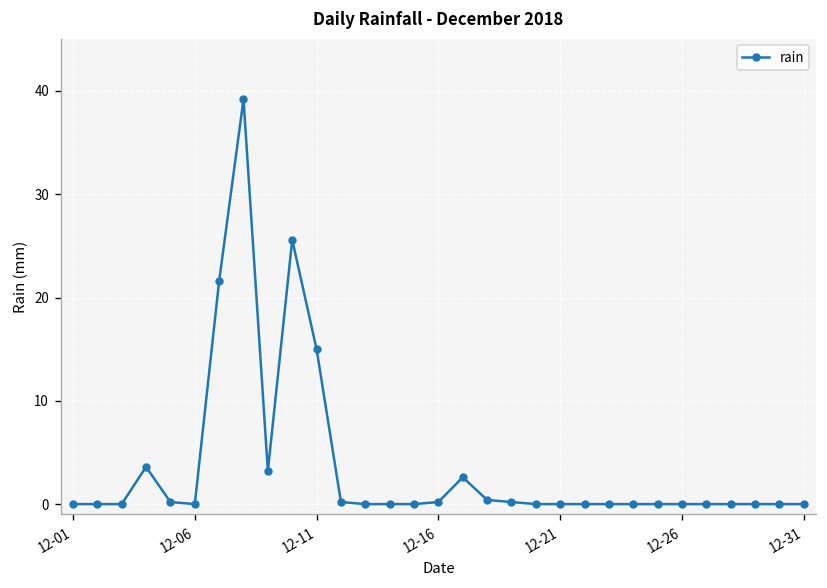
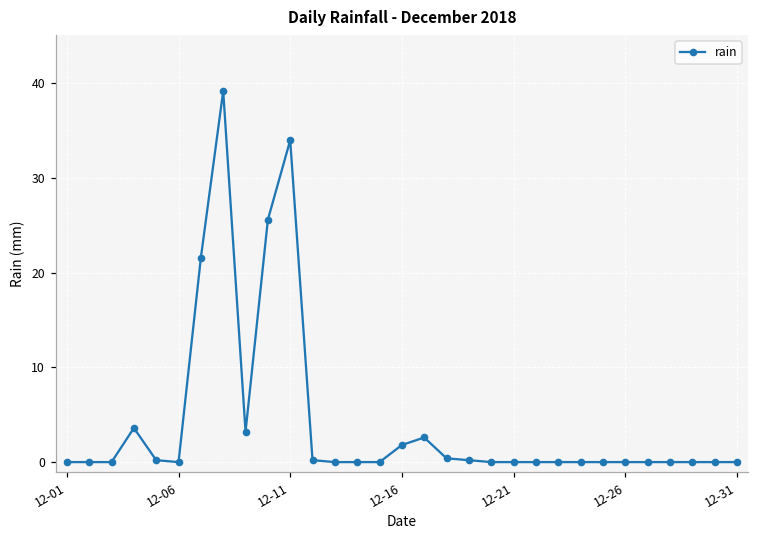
12-11: 15 -> 34
12-16: 0 -> 2
